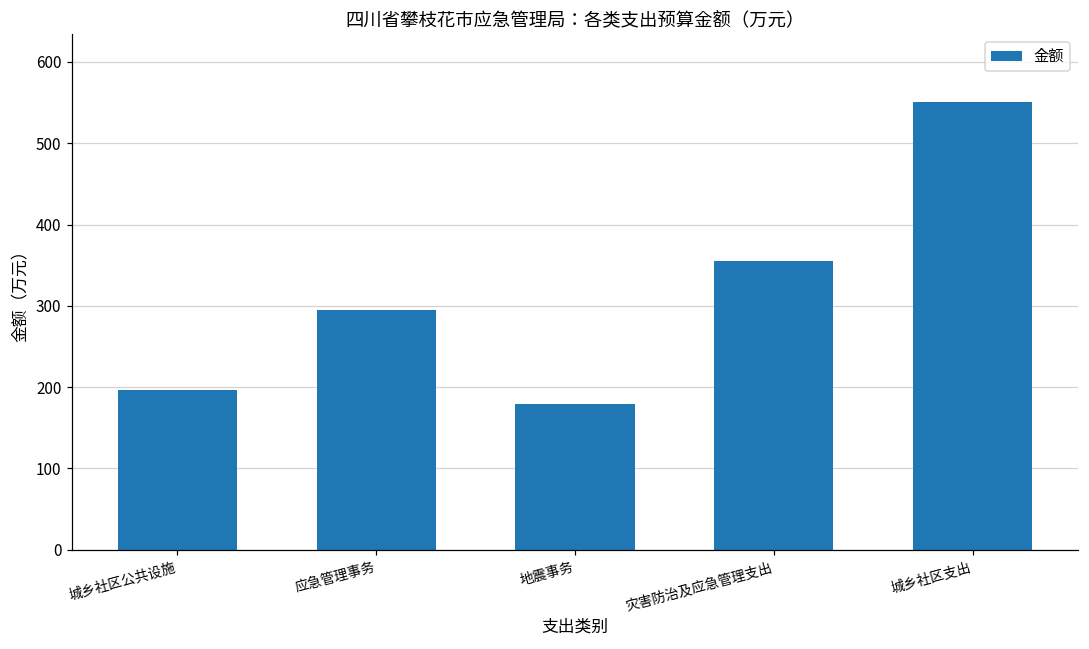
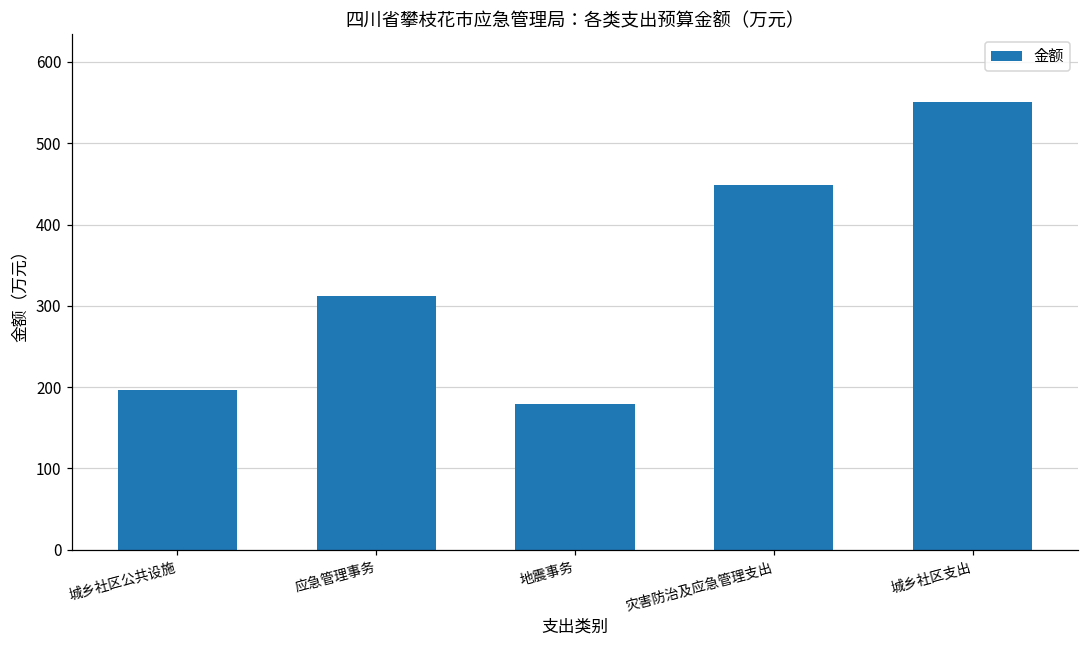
应急管理事务: 300 -> 310
灾害防治及应急管理支出: 360 -> 450
